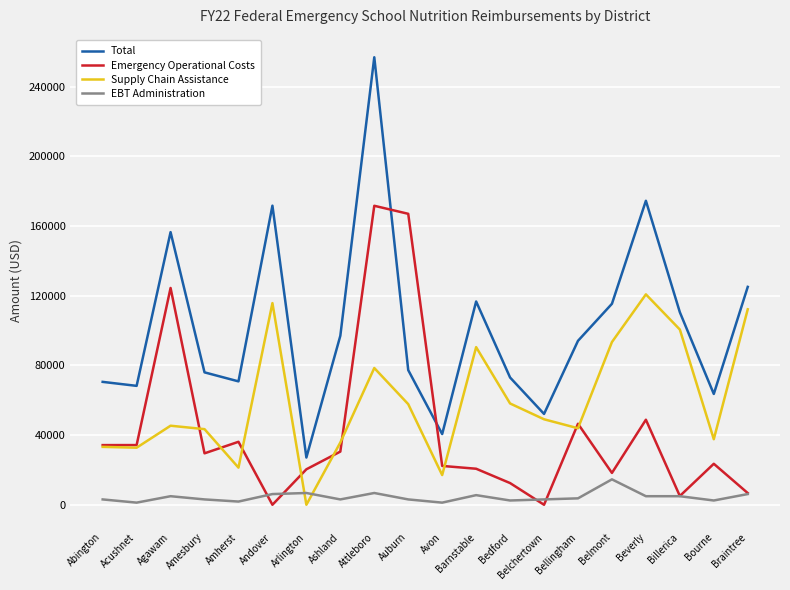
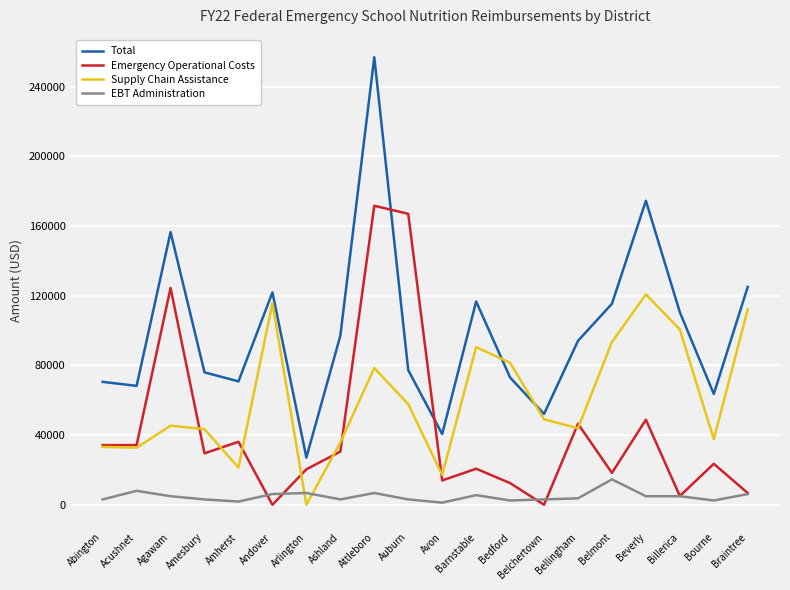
EBT Administration, Acushnet: 1000 -> 8000
Total, Andover: 172000 -> 122000
Emergency Operational Costs, Avon: 22000 -> 14000
Supply Chain Assistance, Bedford: 58000 -> 82000
